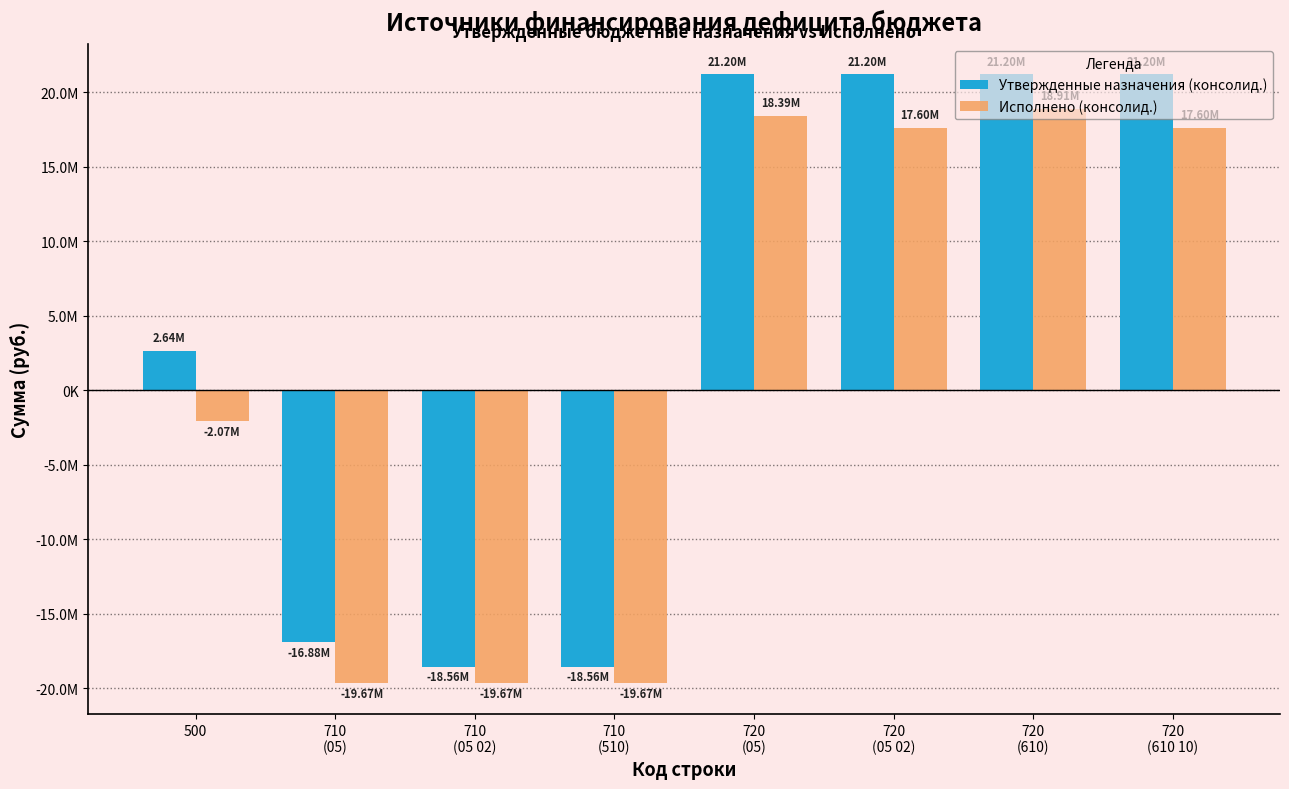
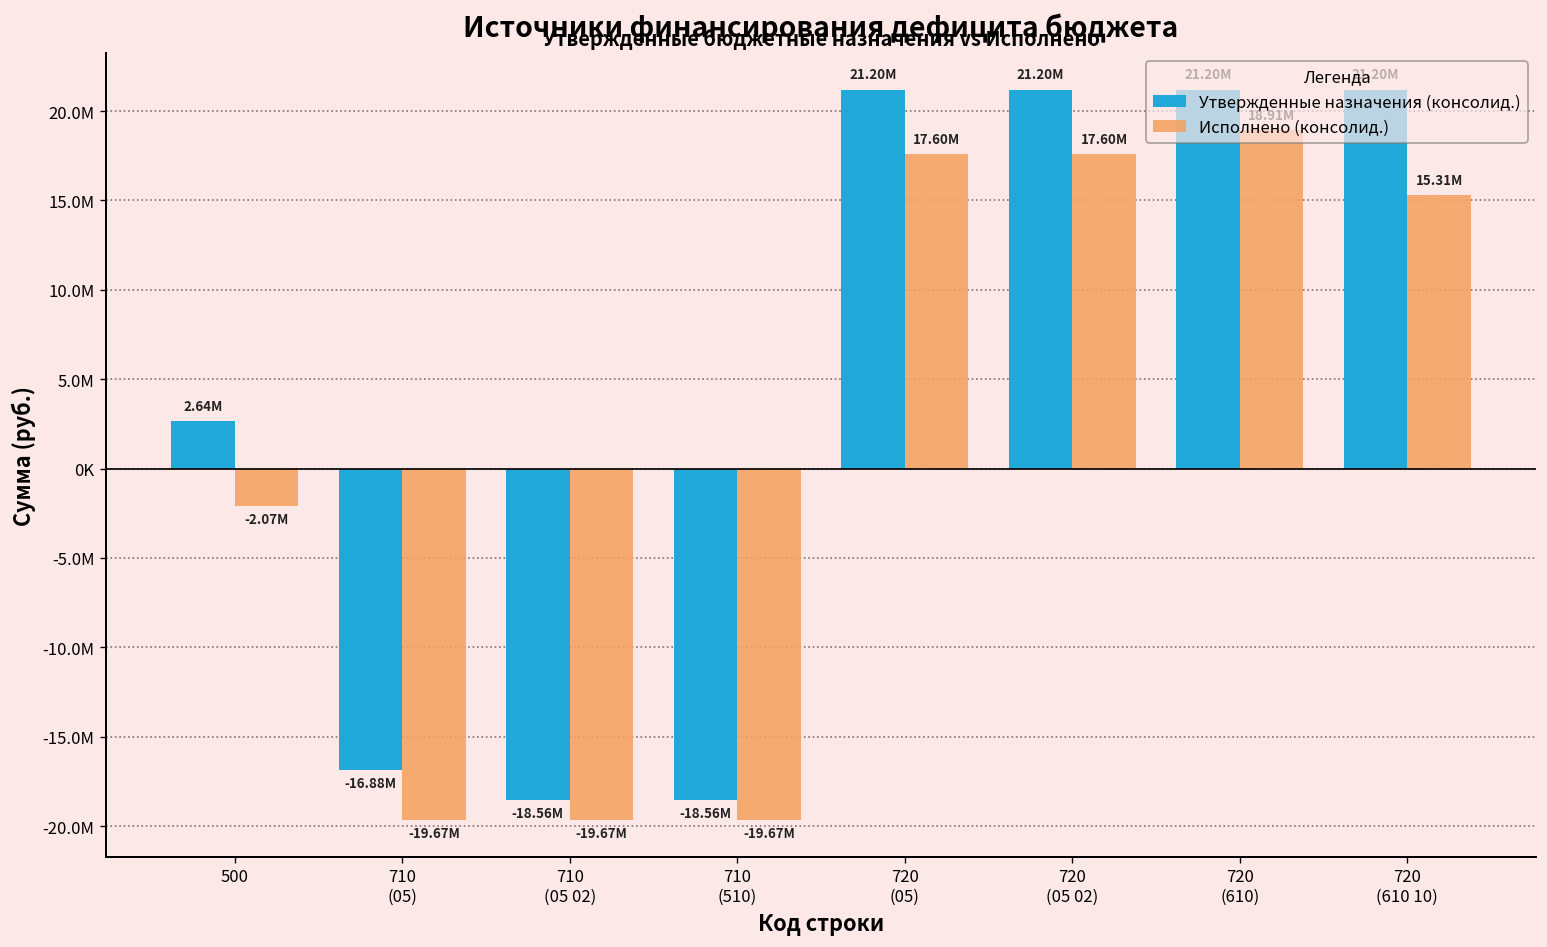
Исполнено (консолид.), 720 (05): 18.39M -> 17.60M
Исполнено (консолид.), 720 (610 10): 17600000 -> 15300000
